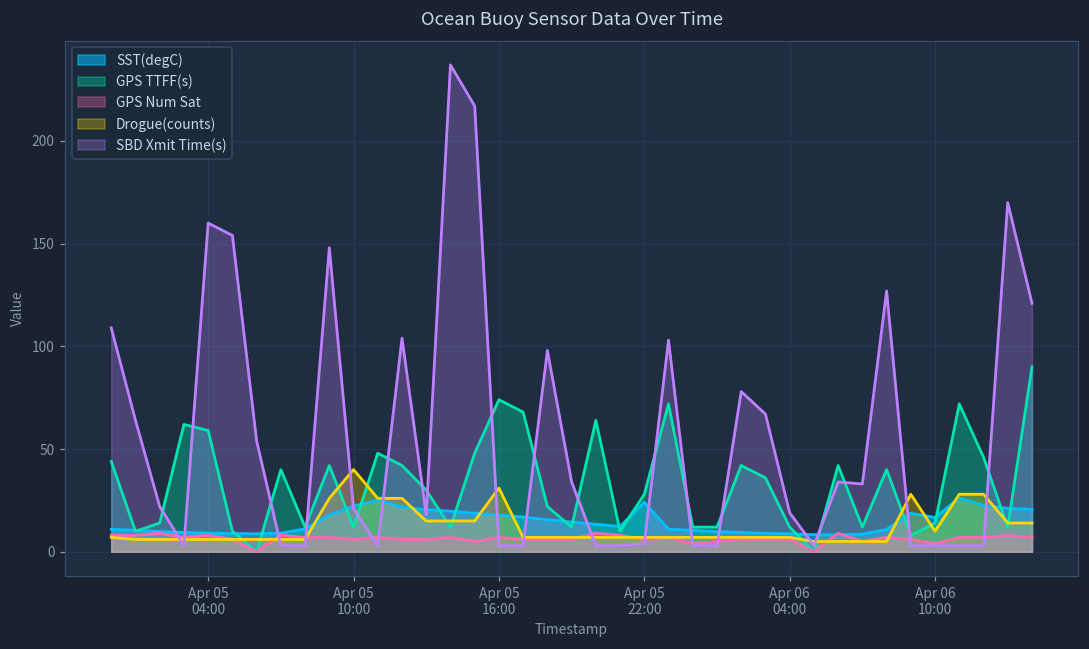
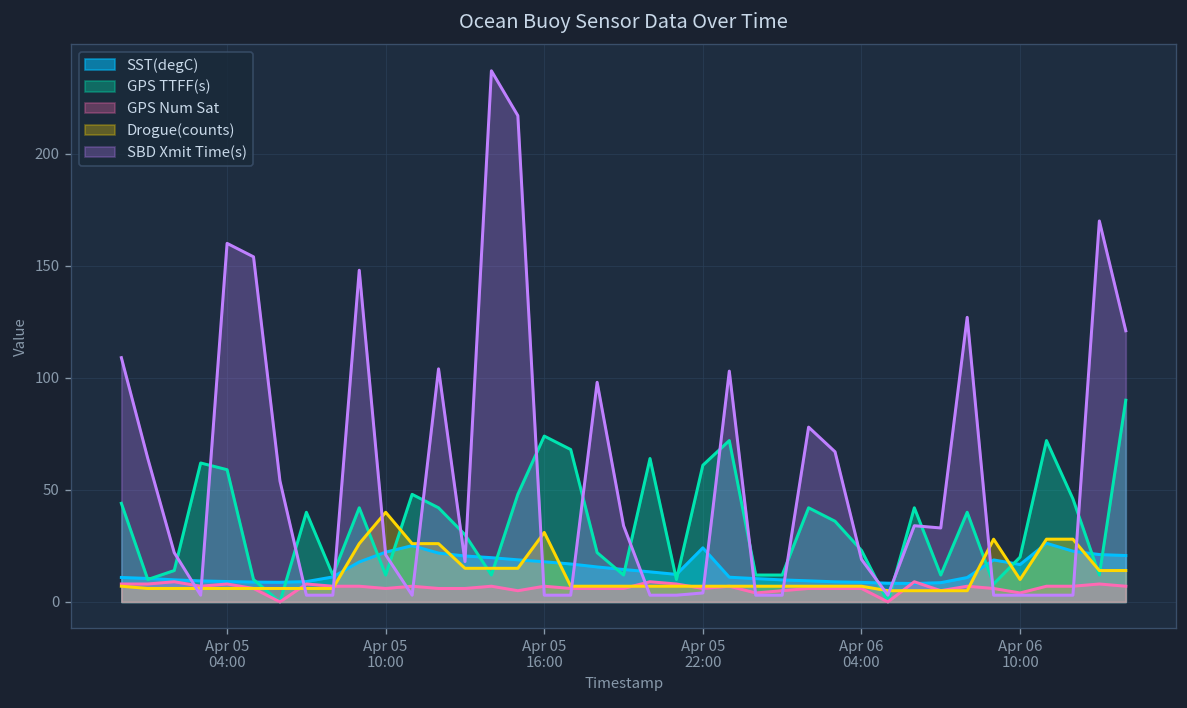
GPS TTFF(s), Apr 05 22:00: 28 -> 61
GPS TTFF(s), Apr 06 04:00: 12 -> 23
GPS TTFF(s), Apr 06 10:00: 14 -> 20
